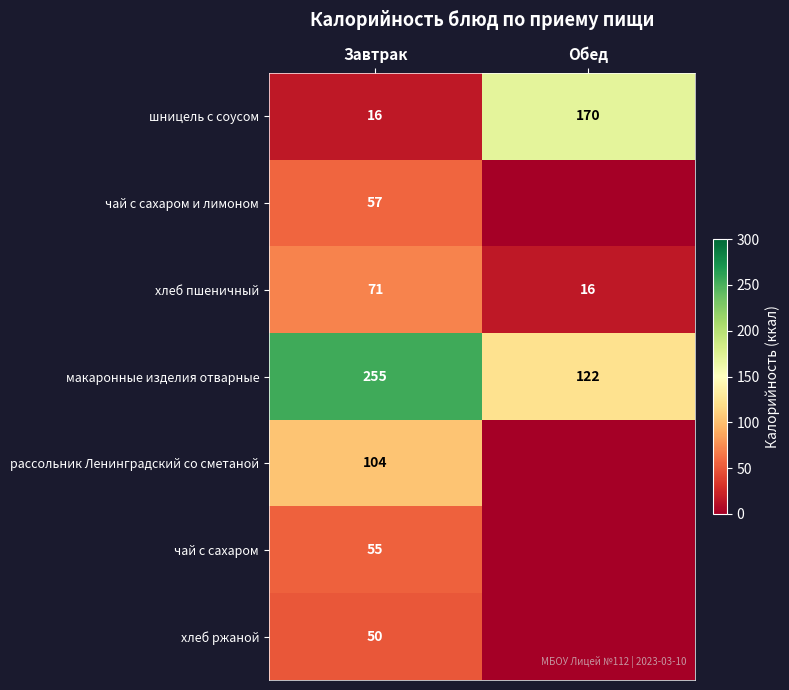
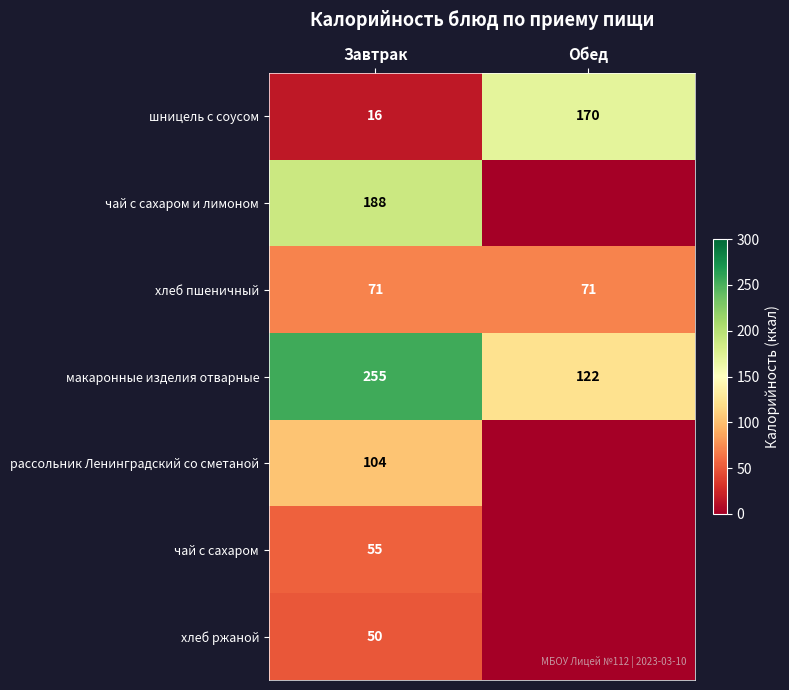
чай с сахаром и лимоном, Завтрак: 57 -> 188
хлеб пшеничный, Обед: 16 -> 71
